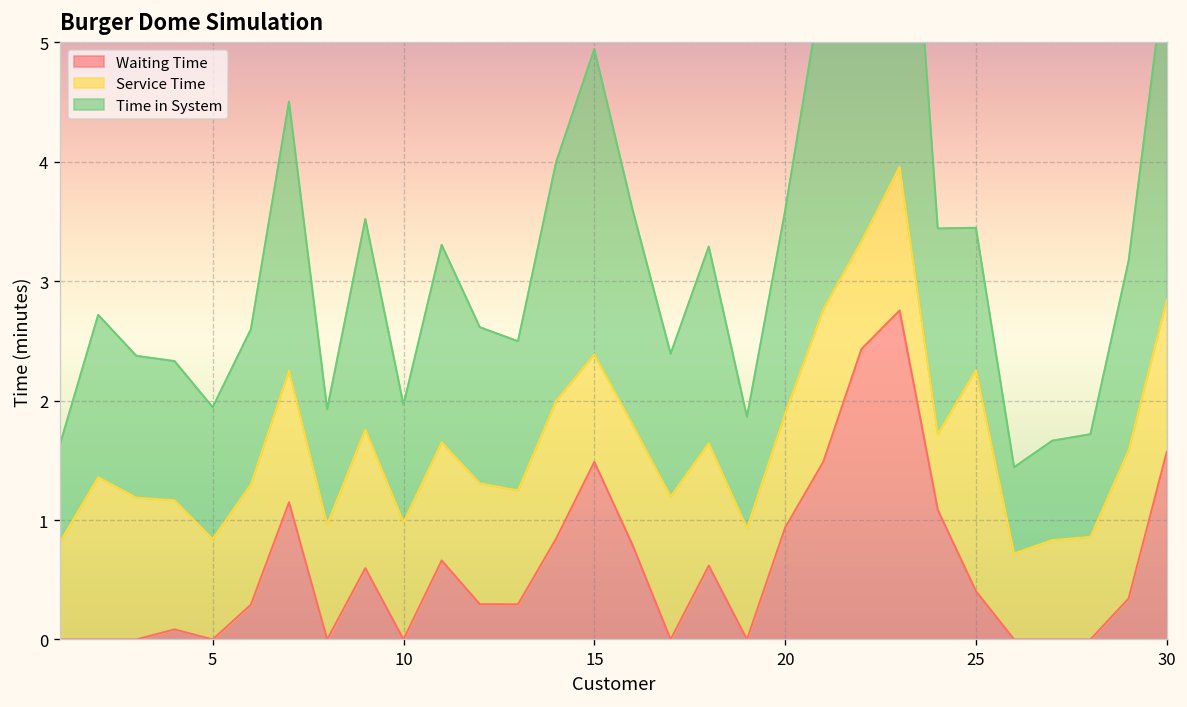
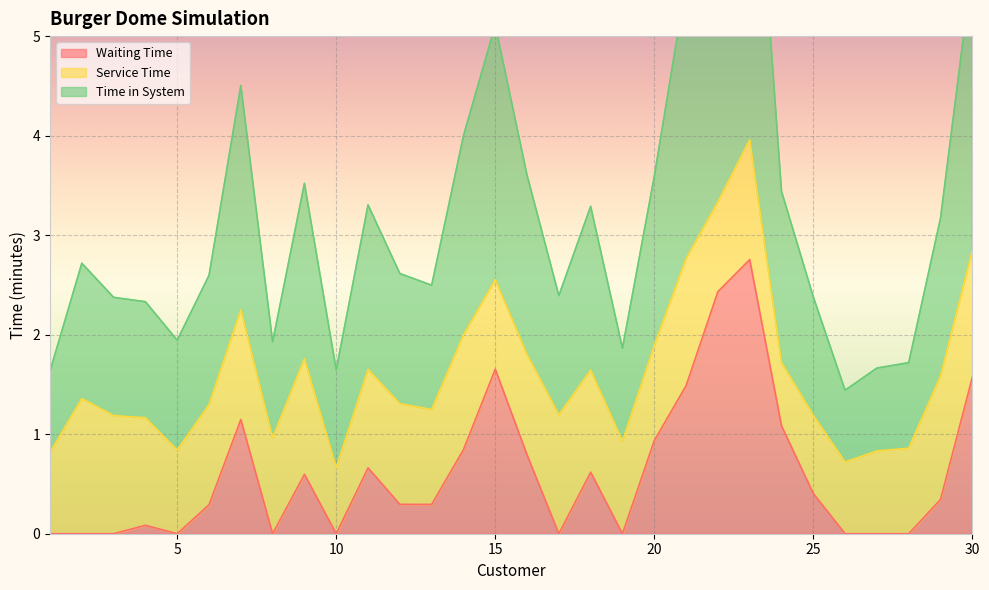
Service Time, 10: 1.0 -> 0.7
Waiting Time, 15: 1.5 -> 1.7
Service Time, 25: 1.9 -> 0.8
